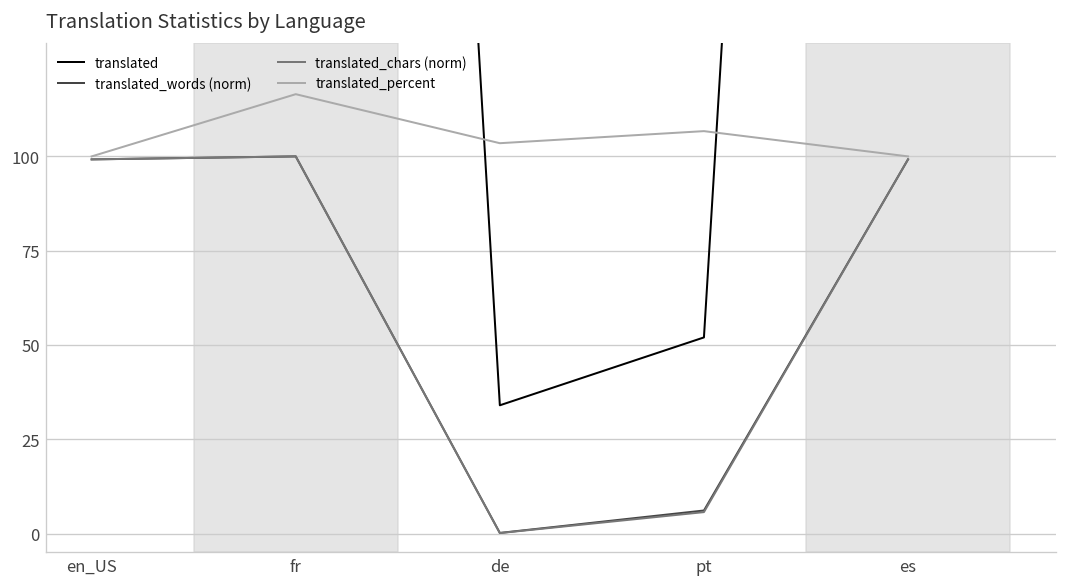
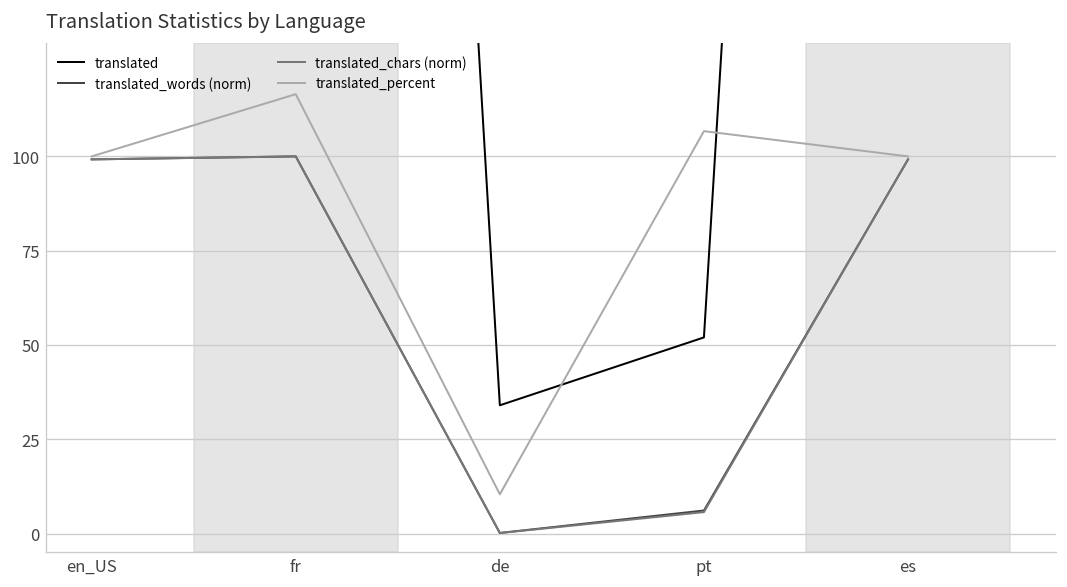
translated_percent, de: 104 -> 10
